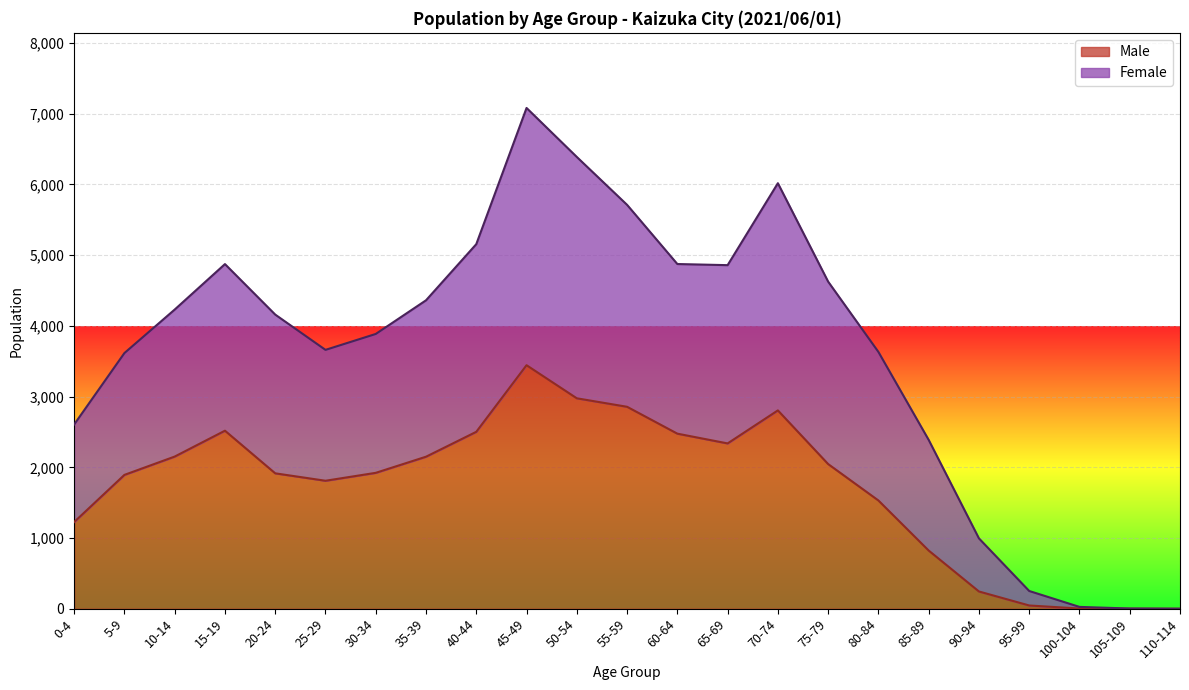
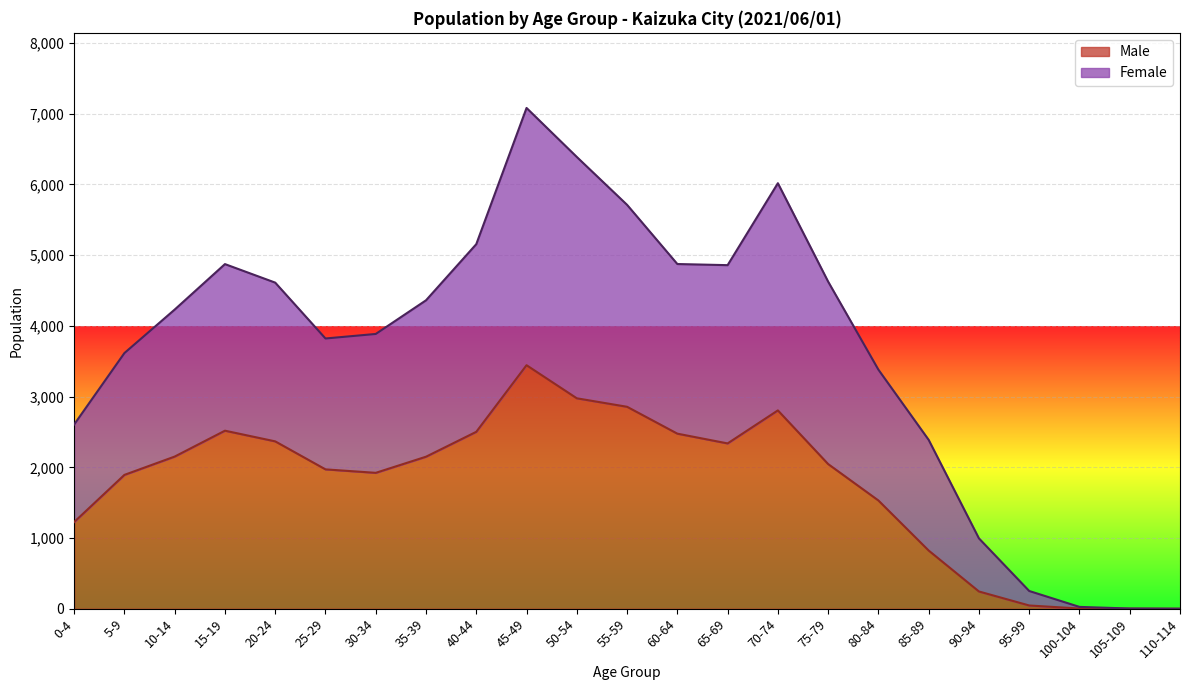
Male, 20-24: 1,900 -> 2,400
Male, 25-29: 1,800 -> 2,000
Female, 80-84: 2,100 -> 1,900
